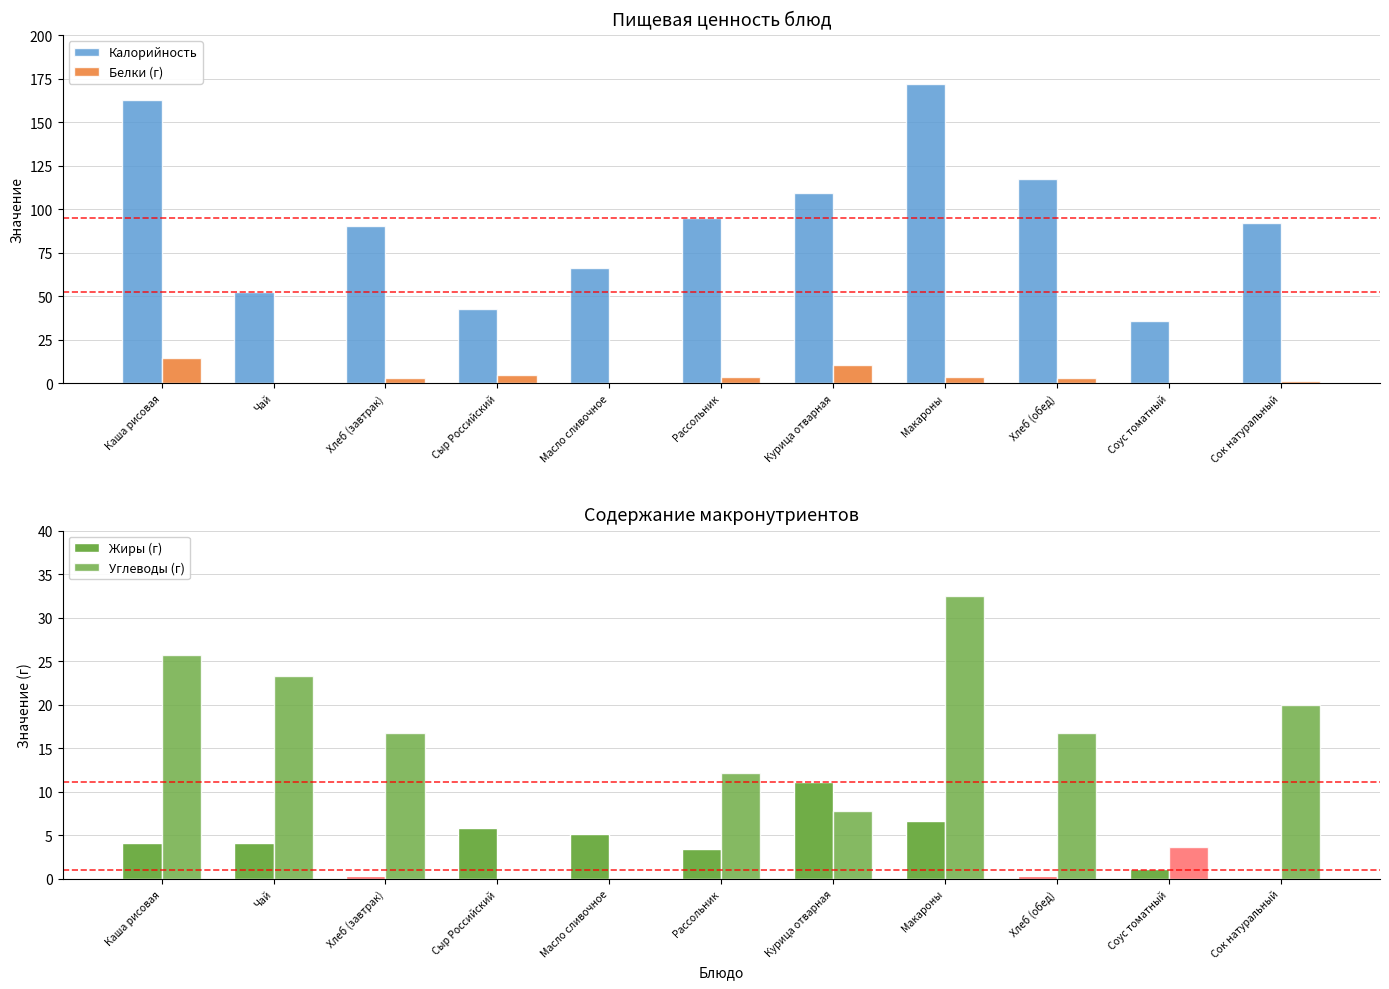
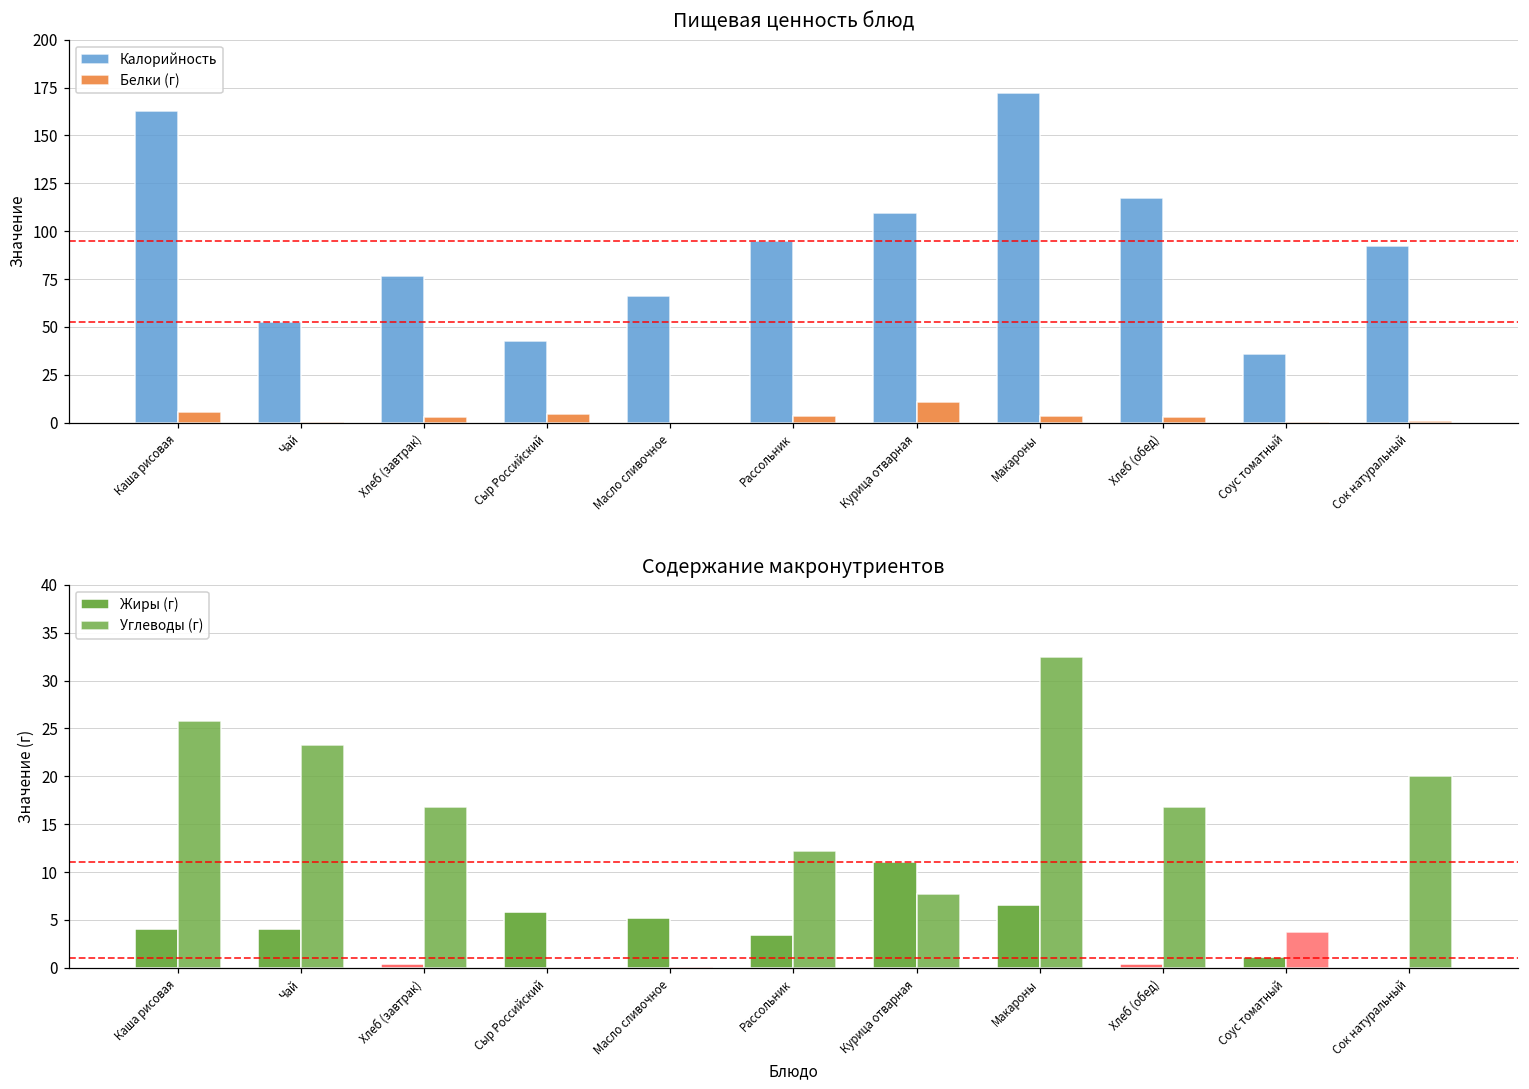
Пищевая ценность блюд, Белки (г), Каша рисовая: 14 -> 6
Пищевая ценность блюд, Калорийность, Хлеб (завтрак): 90 -> 77
